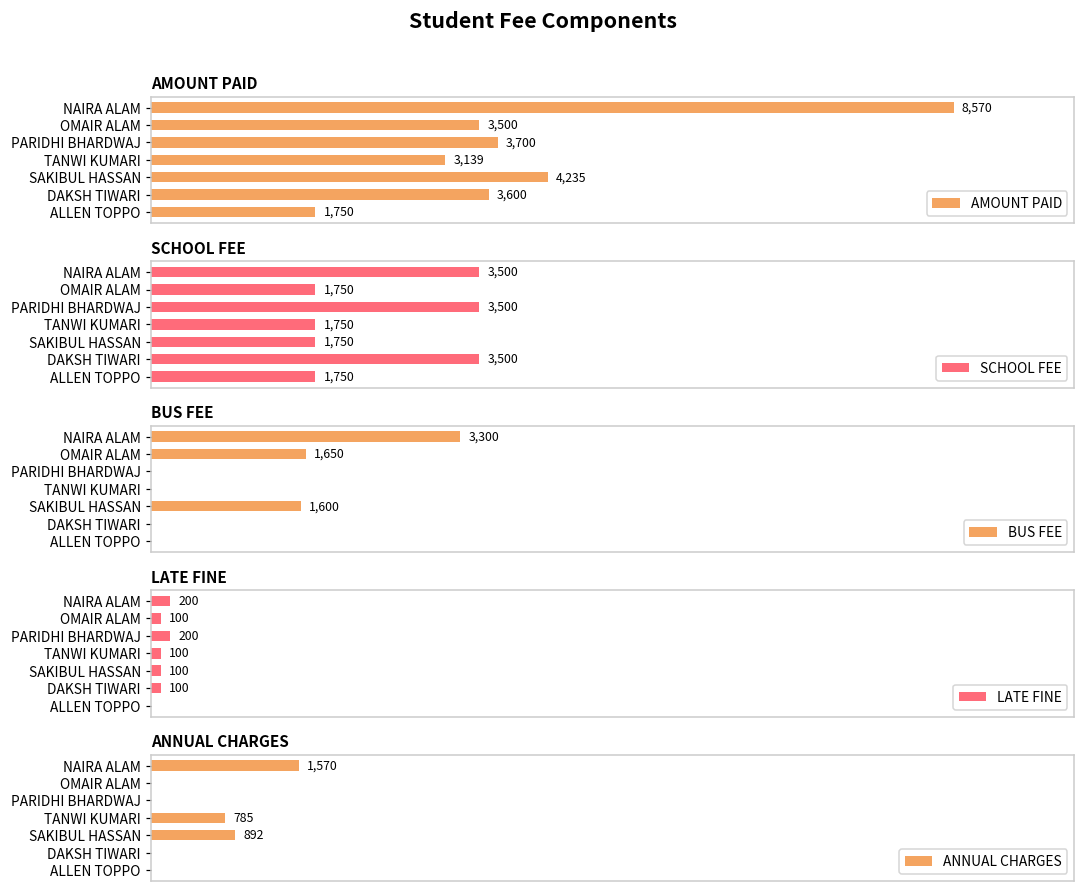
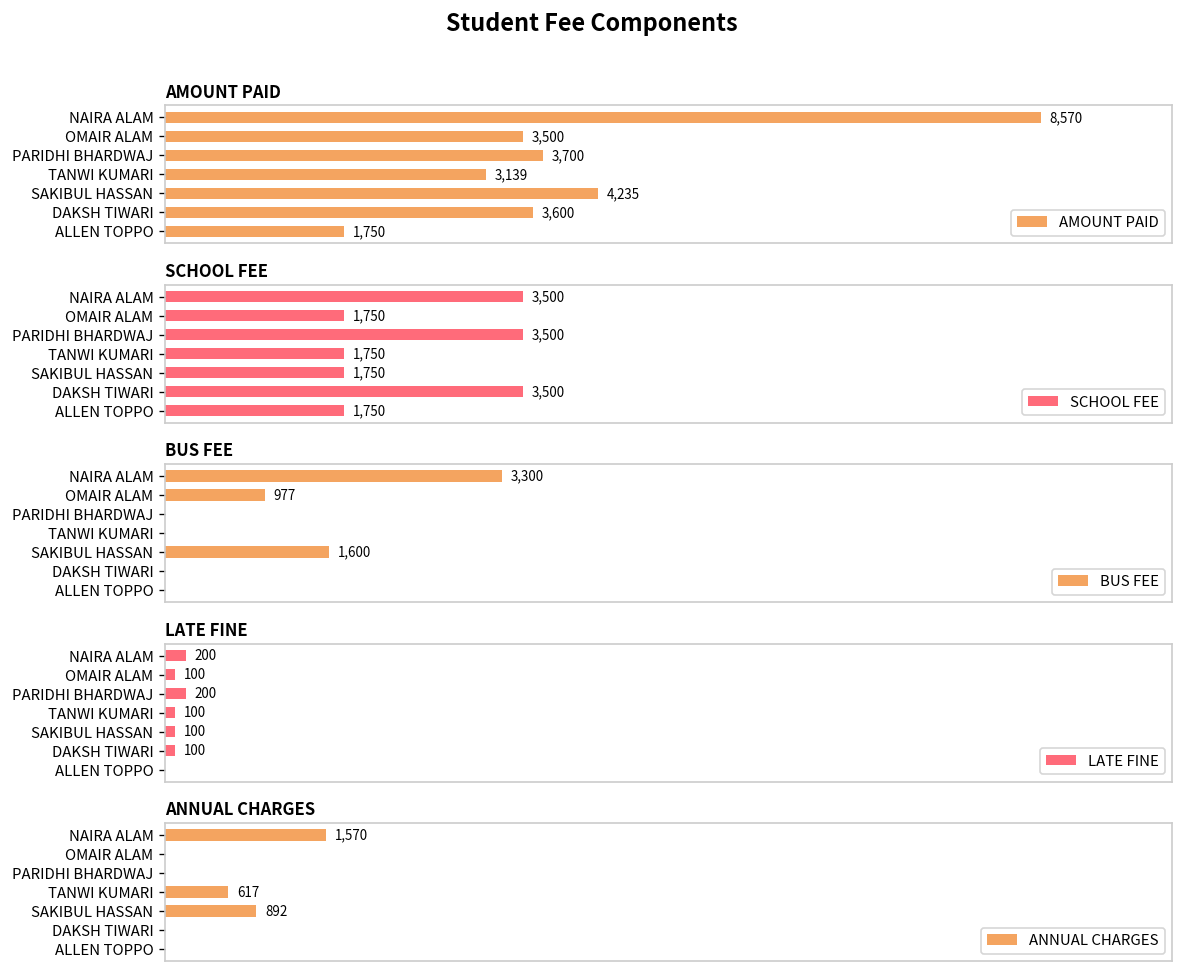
BUS FEE, OMAIR ALAM: 1,650 -> 977
ANNUAL CHARGES, TANWI KUMARI: 785 -> 617
